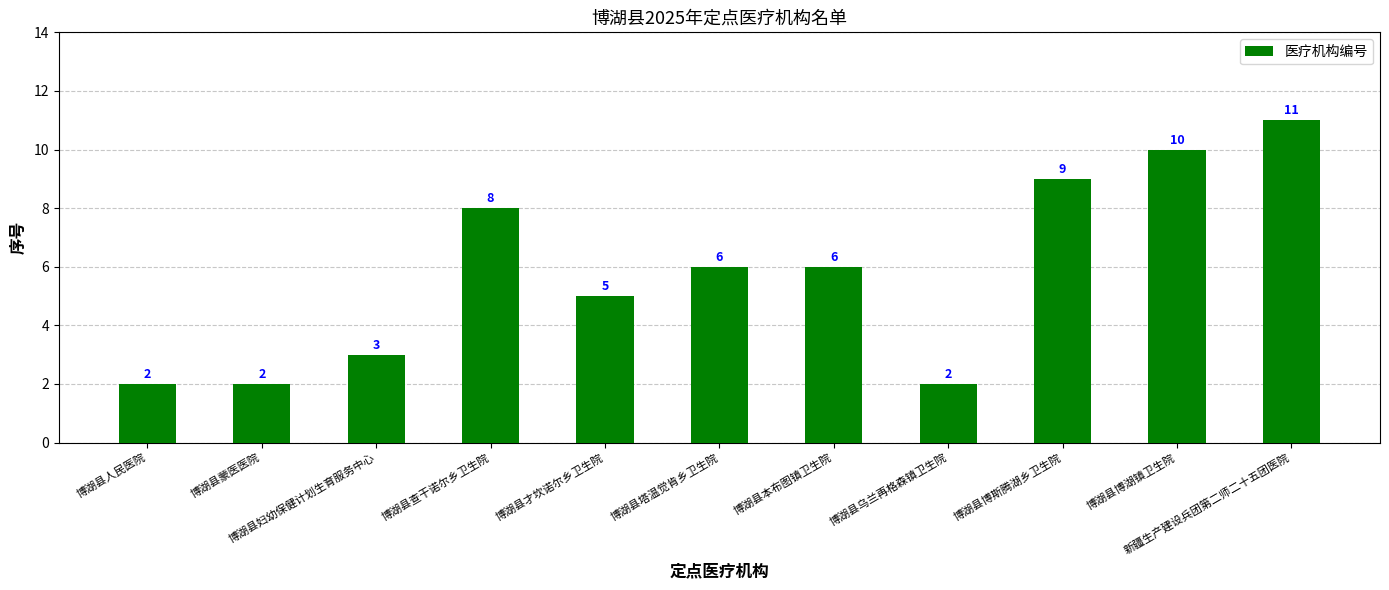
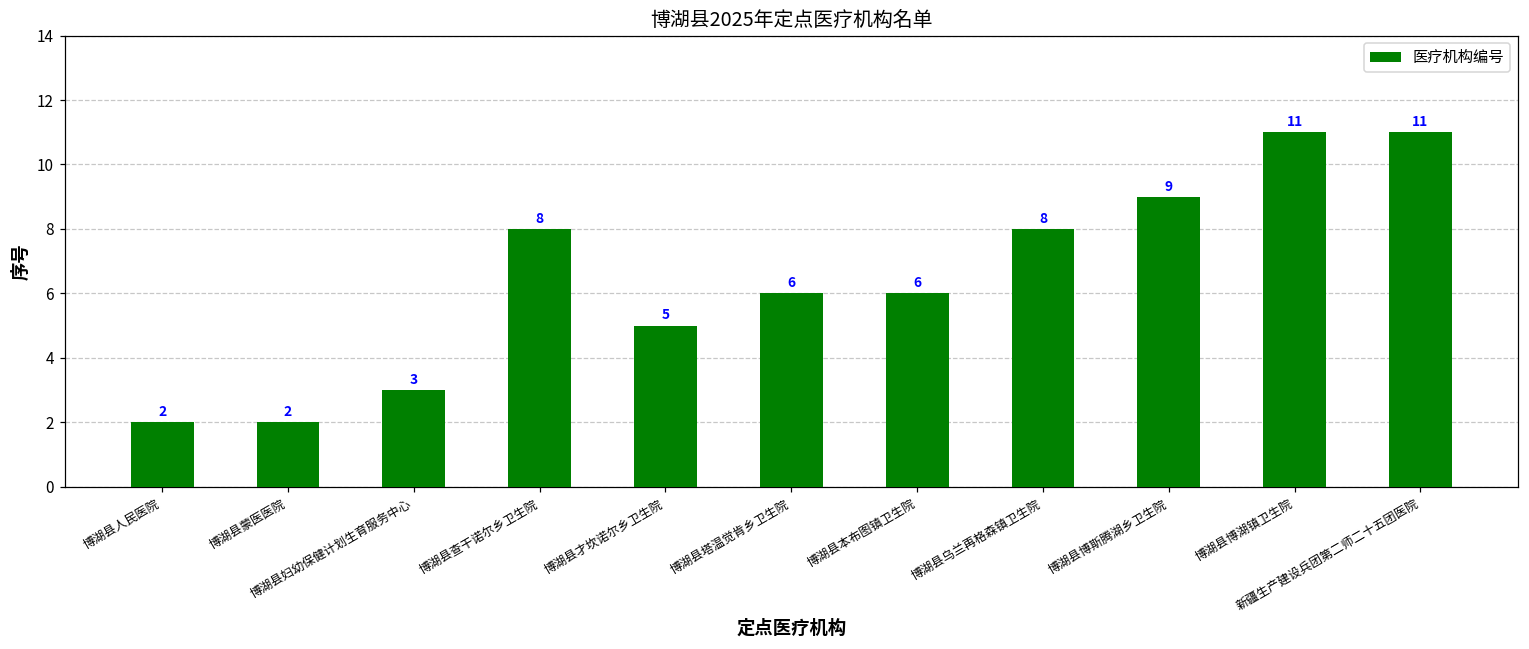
博湖县乌兰再格森镇卫生院: 2 -> 8
博湖县博湖镇卫生院: 10 -> 11
